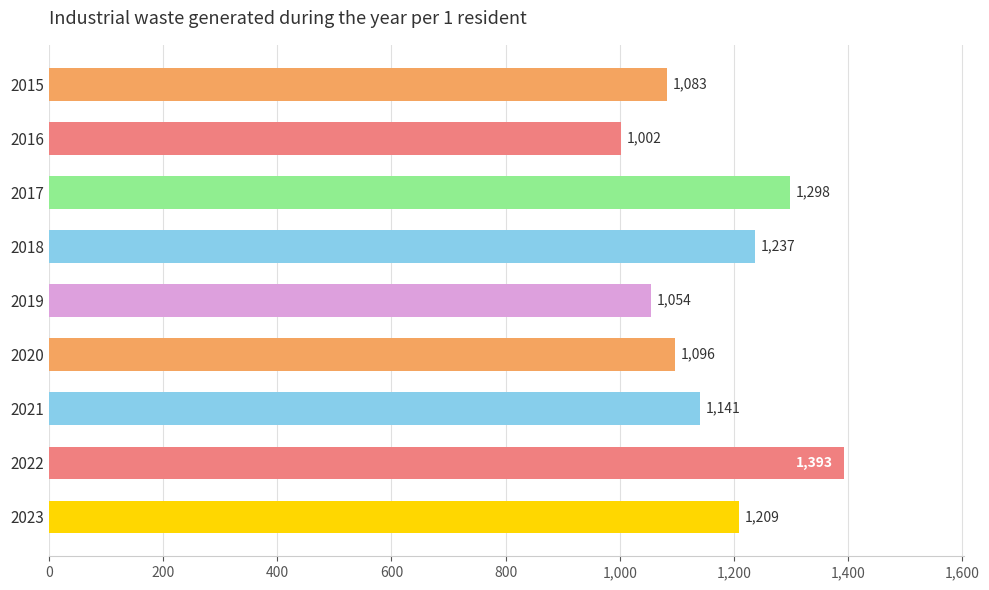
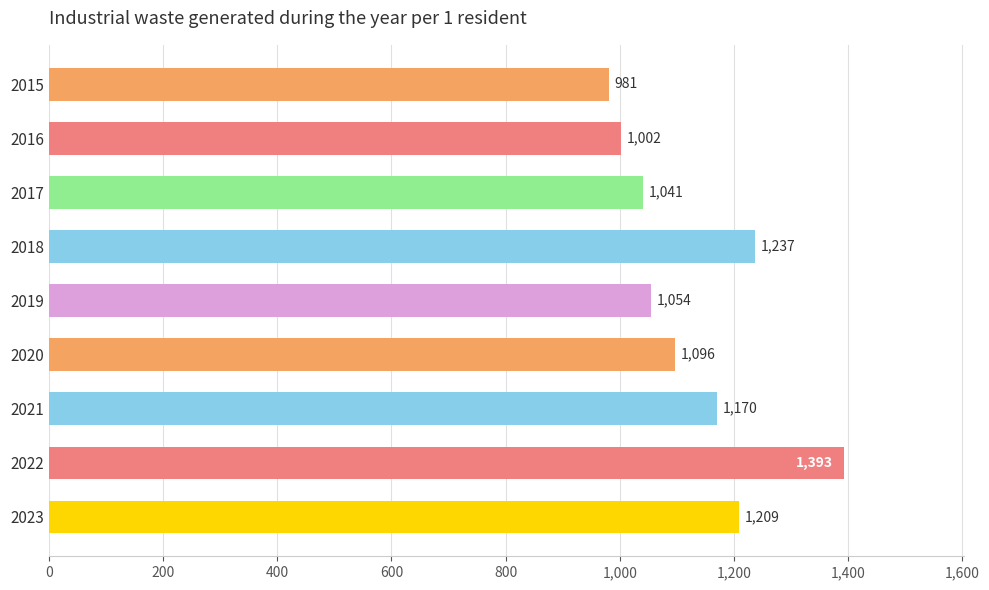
2015: 1,083 -> 981
2017: 1,298 -> 1,041
2021: 1,141 -> 1,170
